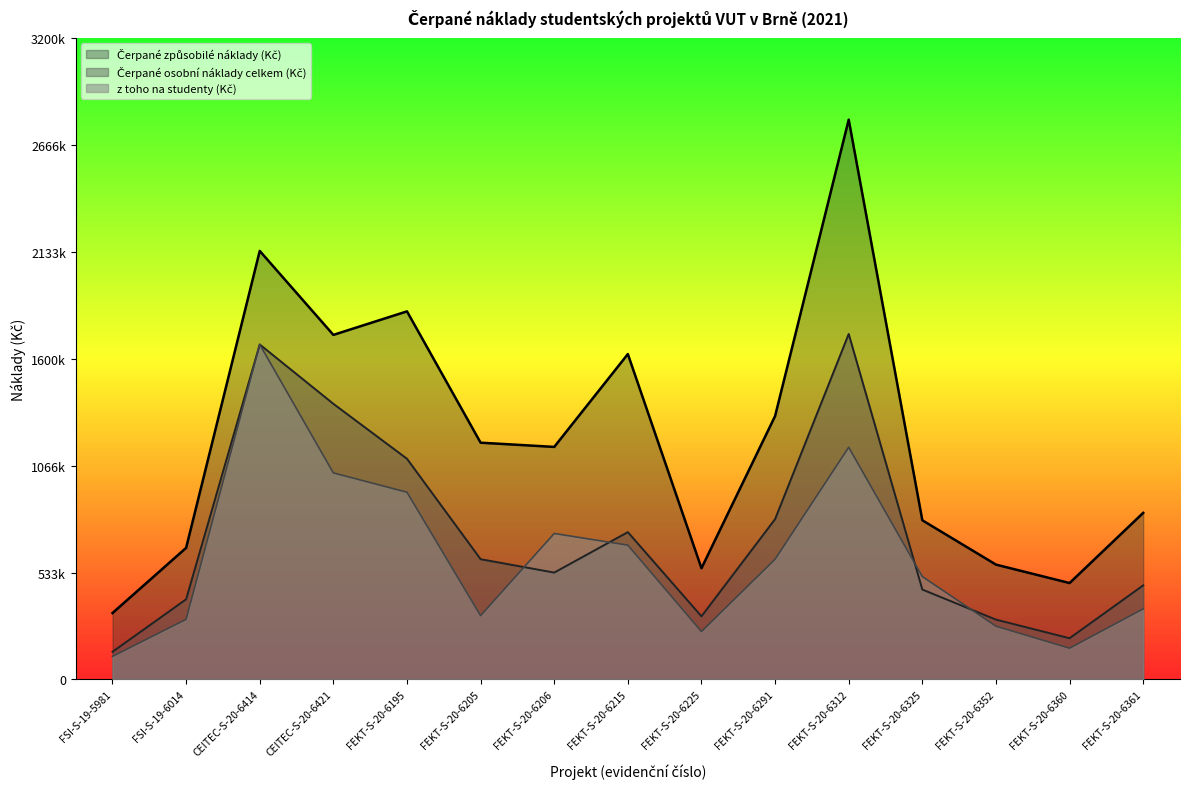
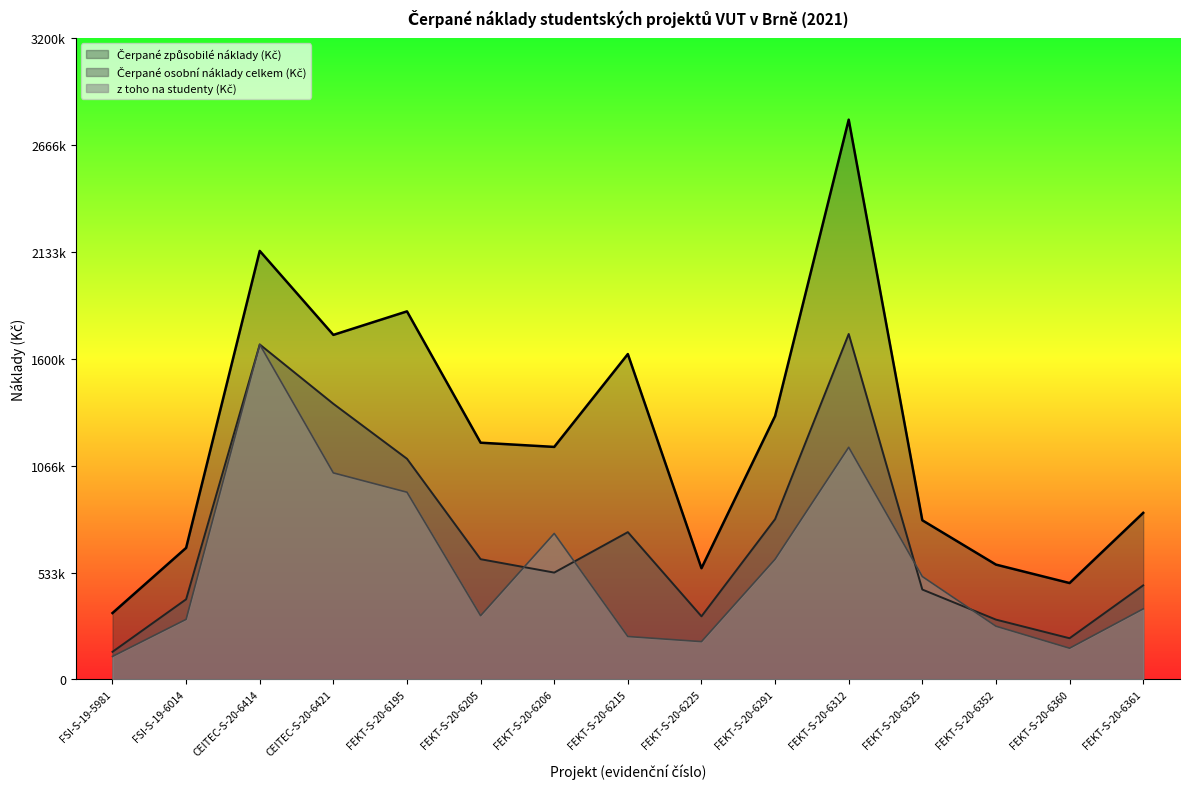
z toho na studenty (Kč), FEKT-S-20-6215: 670000 -> 210000
z toho na studenty (Kč), FEKT-S-20-6225: 240000 -> 190000
